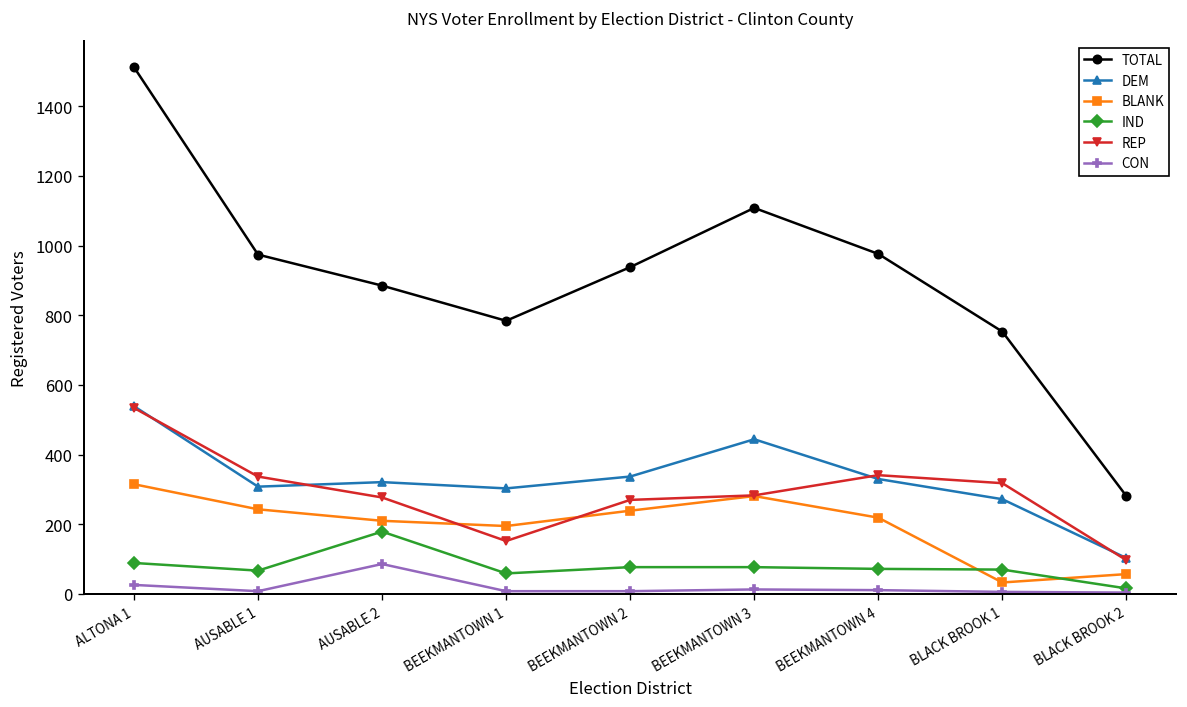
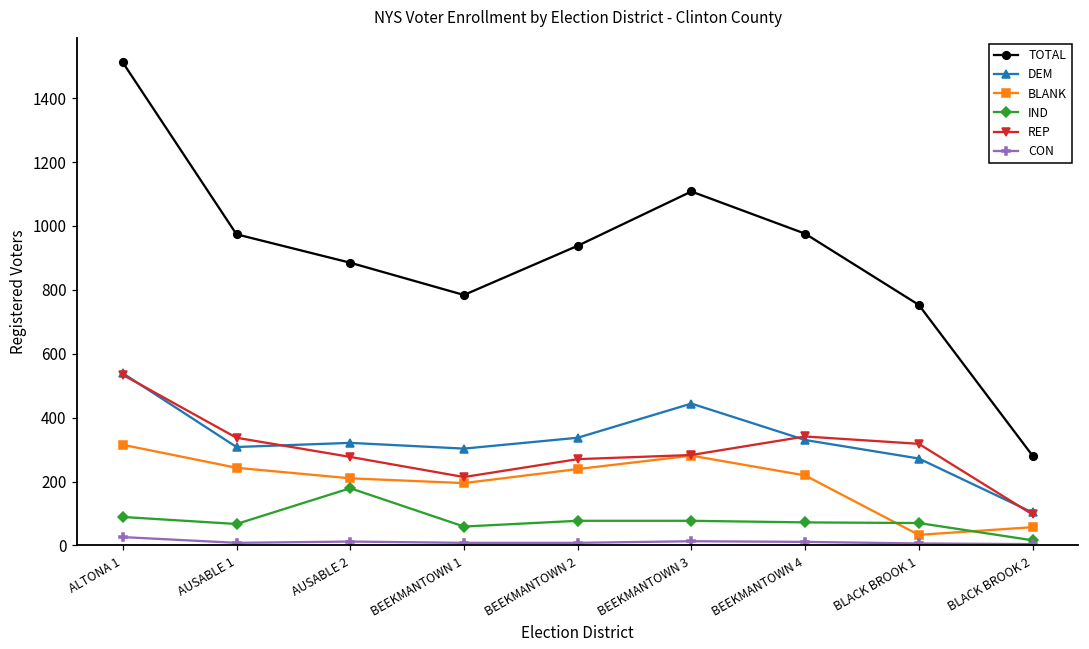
CON, AUSABLE 2: 90 -> 10
REP, BEEKMANTOWN 1: 150 -> 210
